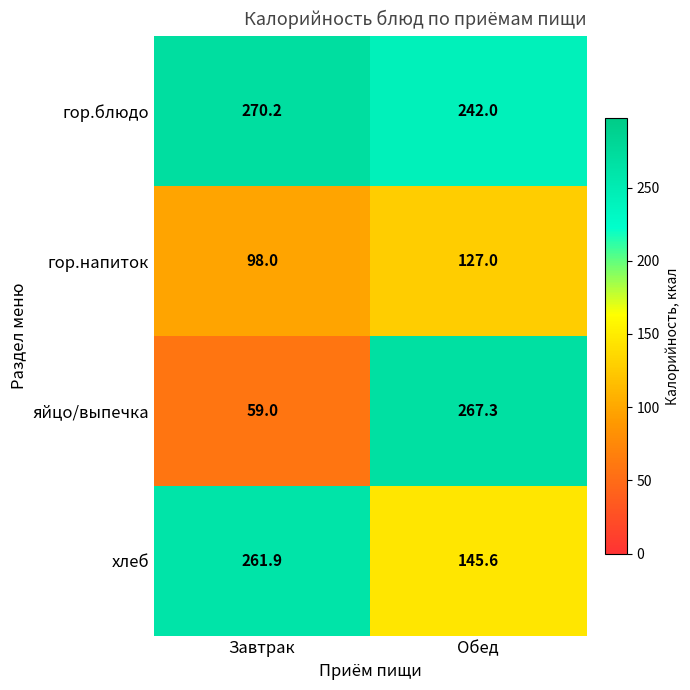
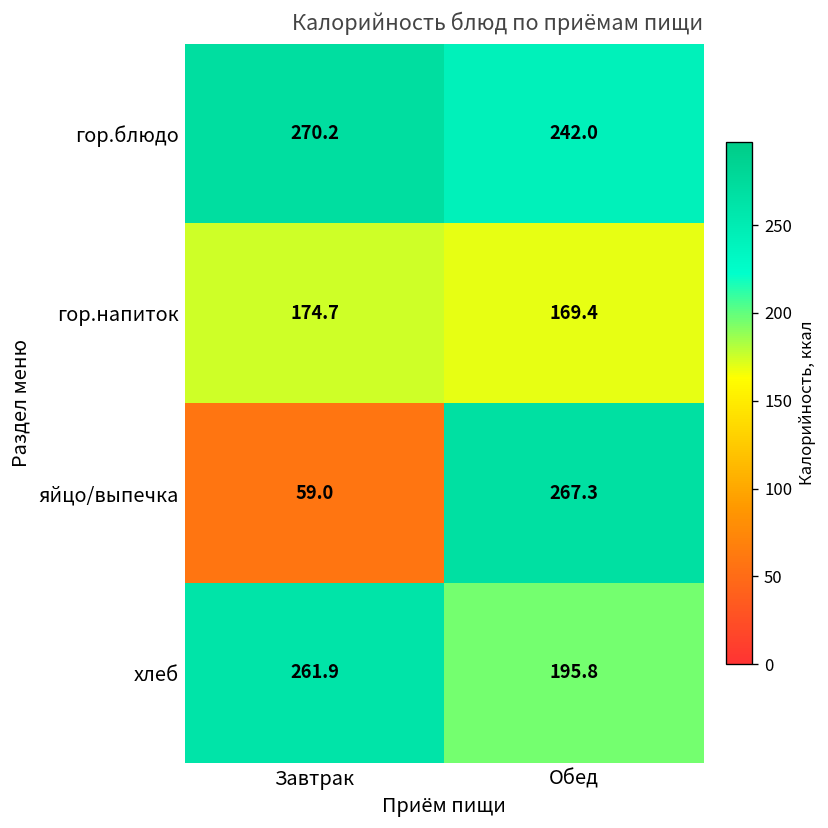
гор.напиток, Завтрак: 98.0 -> 174.7
гор.напиток, Обед: 127.0 -> 169.4
хлеб, Обед: 145.6 -> 195.8
